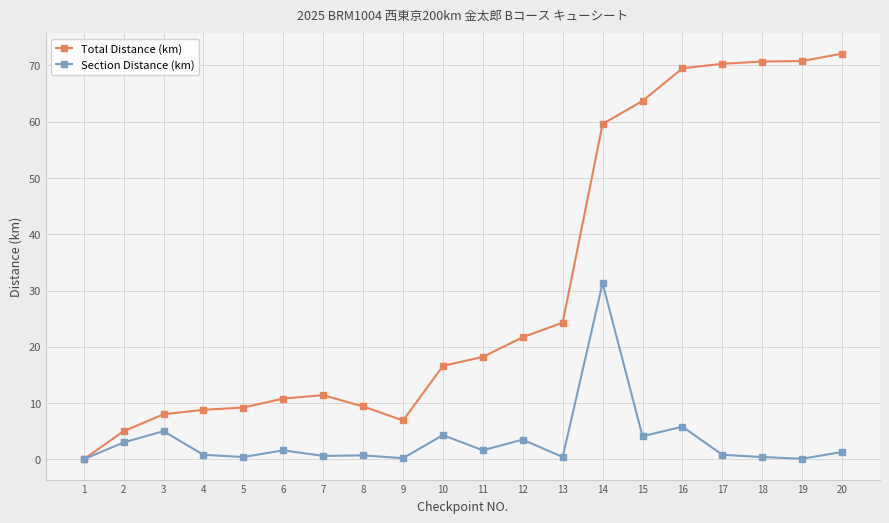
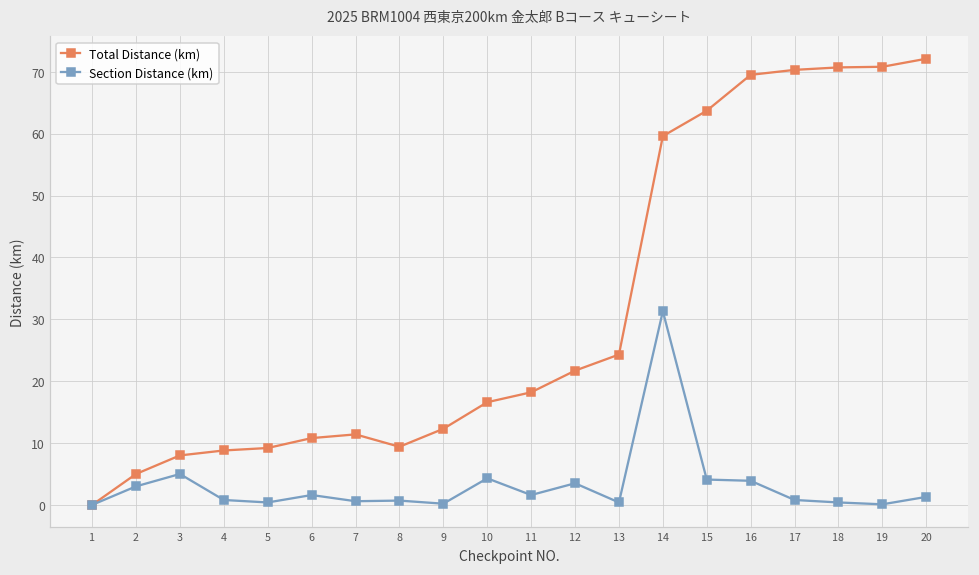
Total Distance (km), 9: 7 -> 12
Section Distance (km), 16: 6 -> 4
